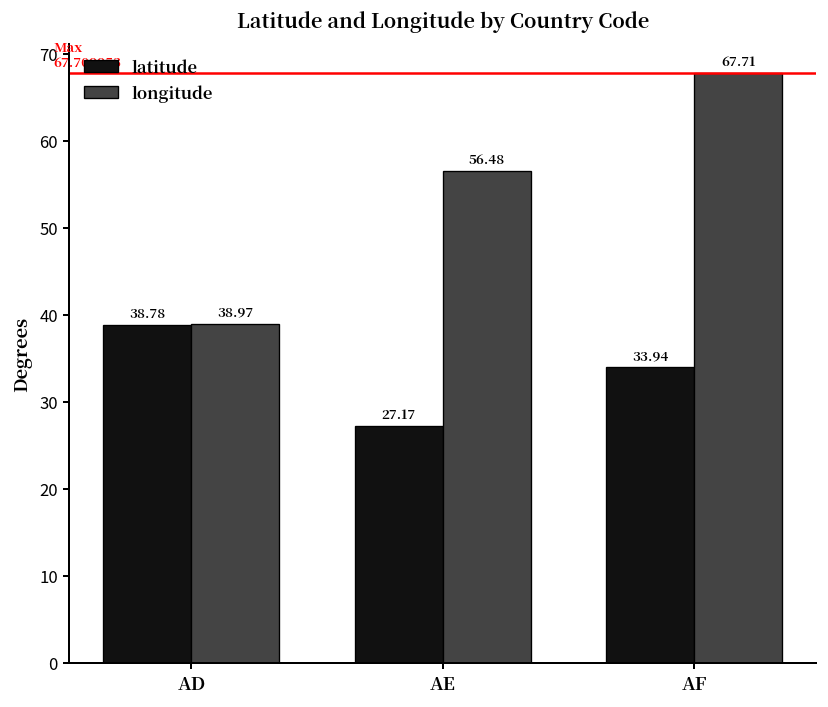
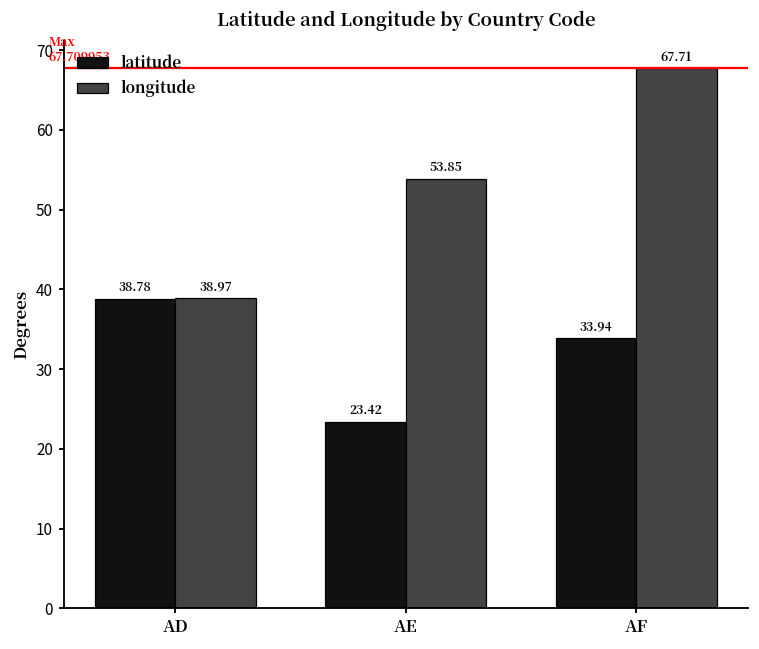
latitude, AE: 27.17 -> 23.42
longitude, AE: 56.48 -> 53.85
